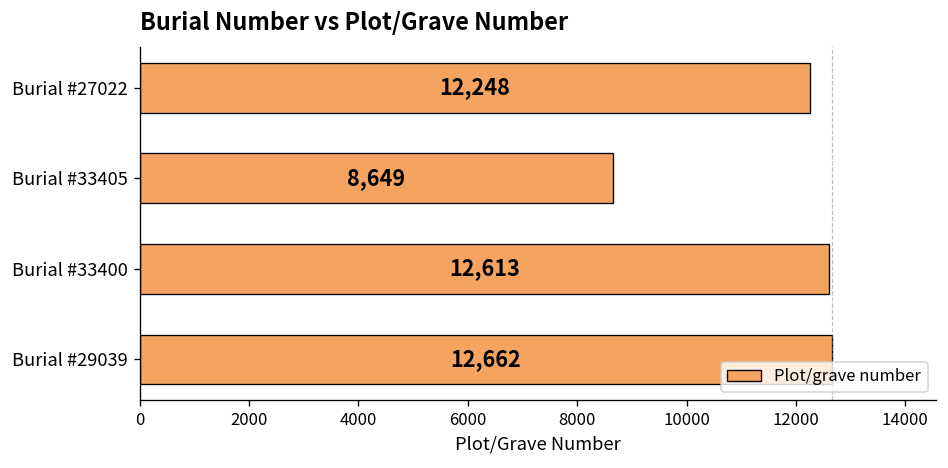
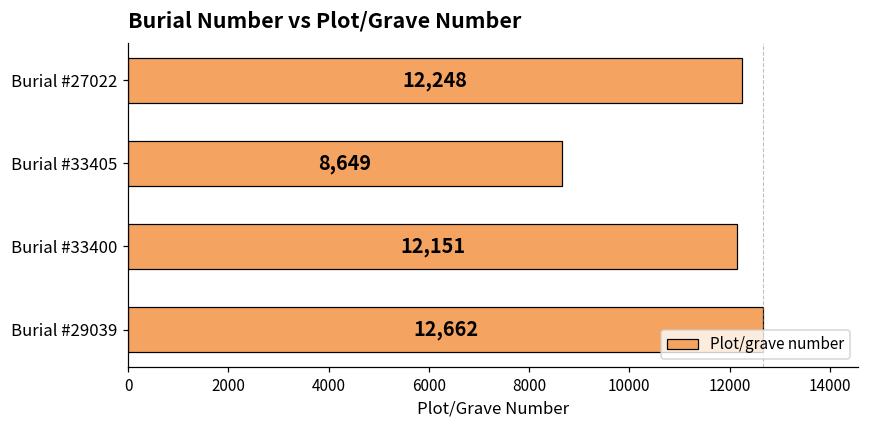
Burial #33400: 12,613 -> 12,151
